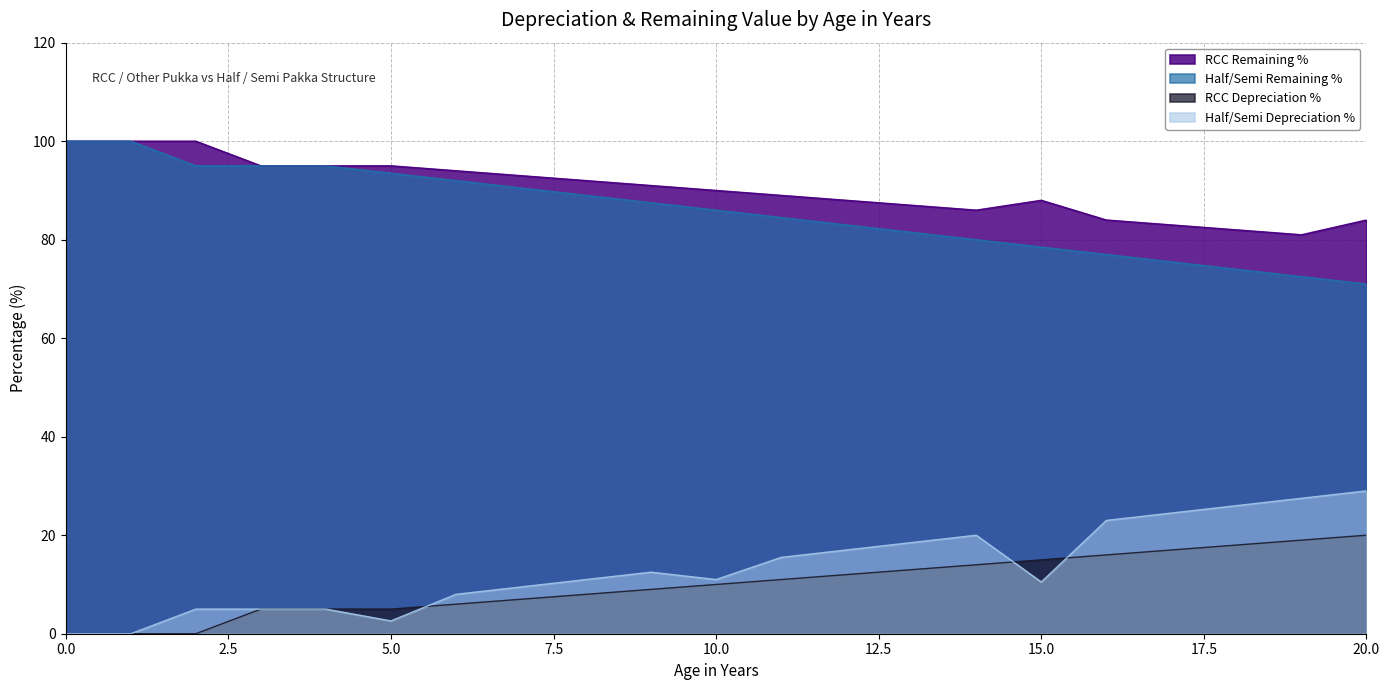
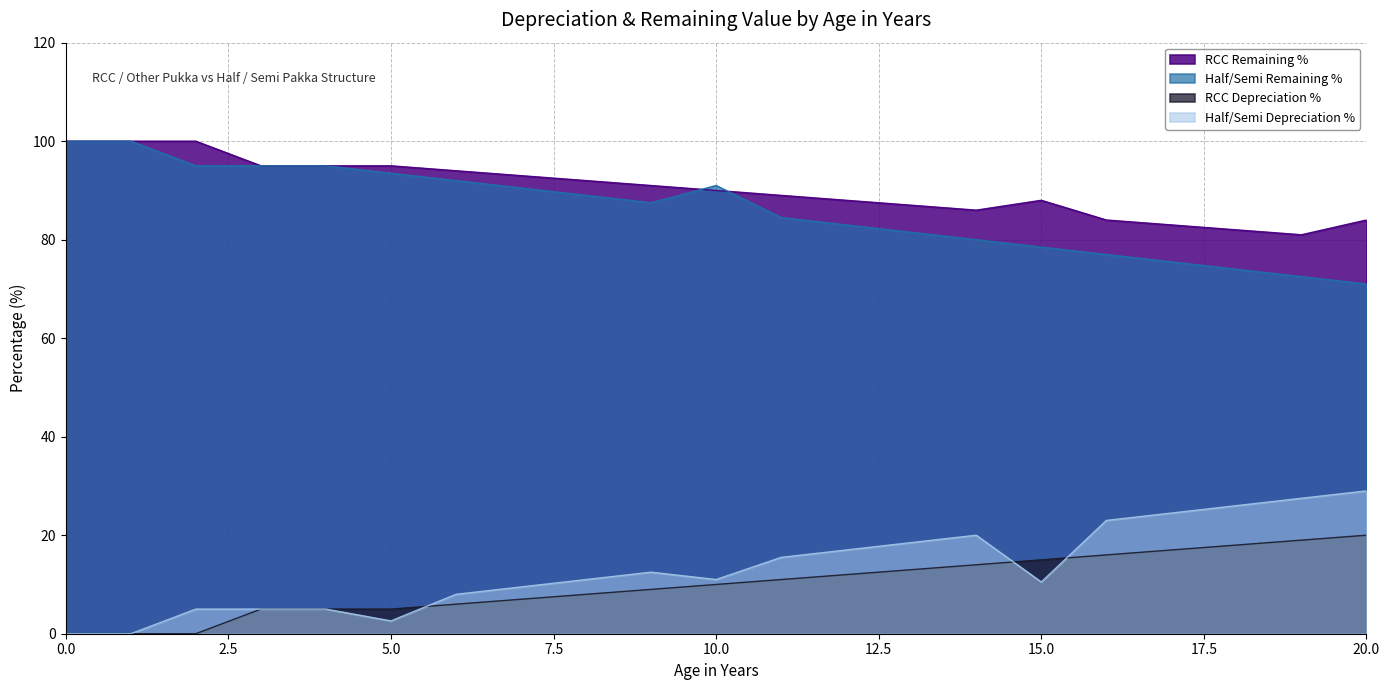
Half/Semi Remaining %, 10.0: 86 -> 91
